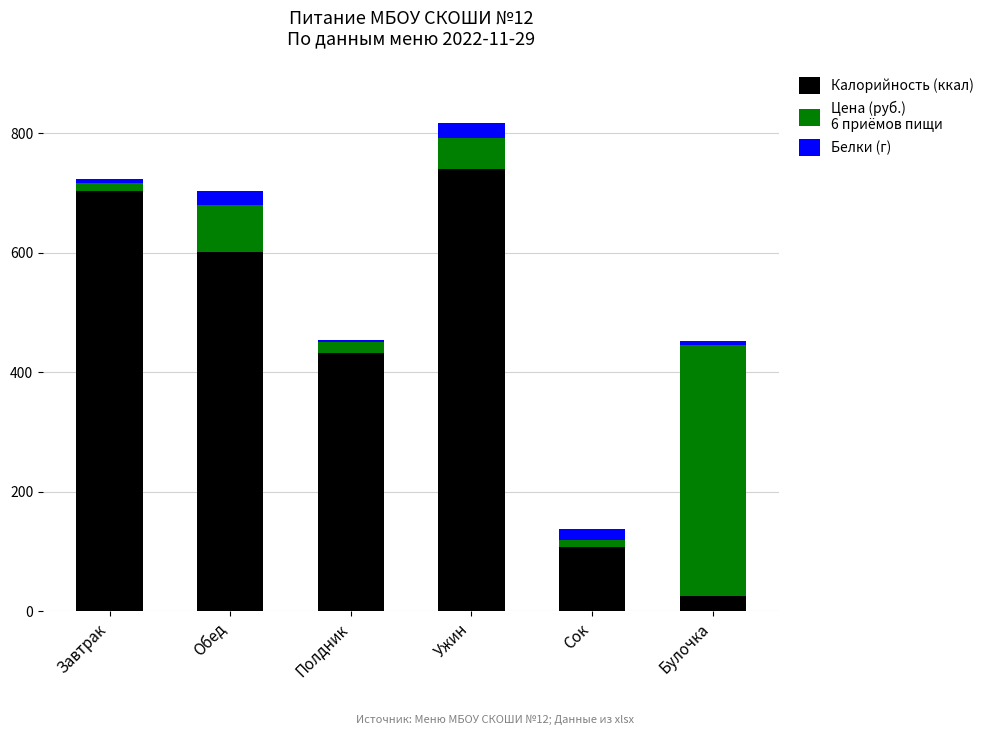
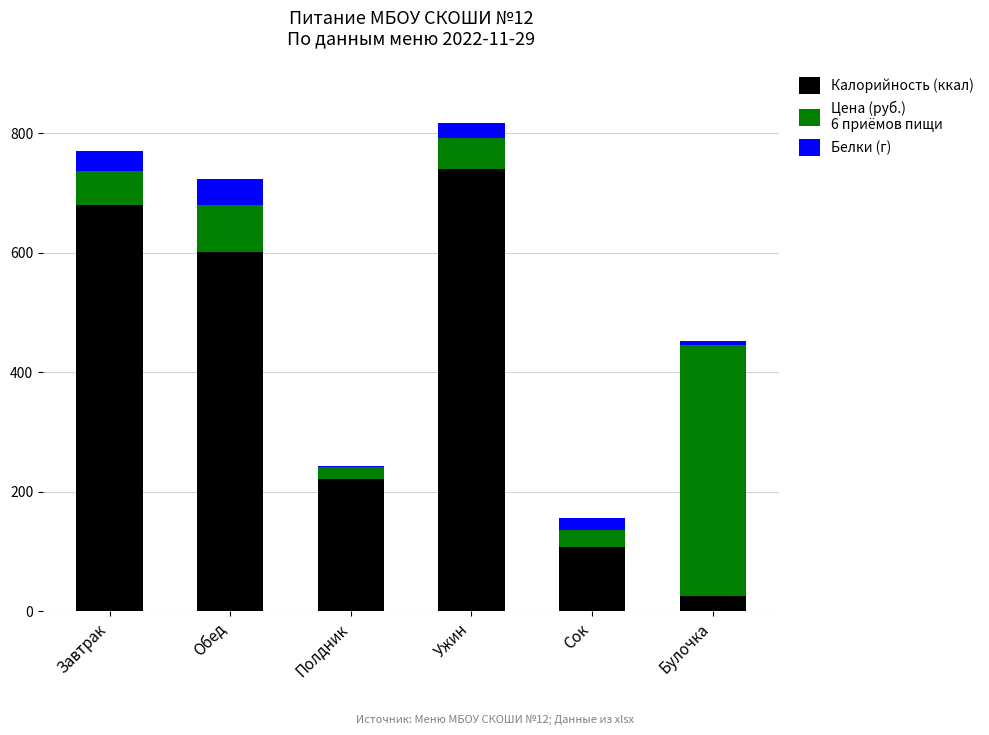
Калорийность (ккал), Завтрак: 700 -> 680
Цена (руб.) 6 приёмов пищи, Завтрак: 10 -> 60
Белки (г), Завтрак: 10 -> 30
Белки (г), Обед: 20 -> 40
Калорийность (ккал), Полдник: 430 -> 220
Цена (руб.) 6 приёмов пищи, Сок: 10 -> 30
